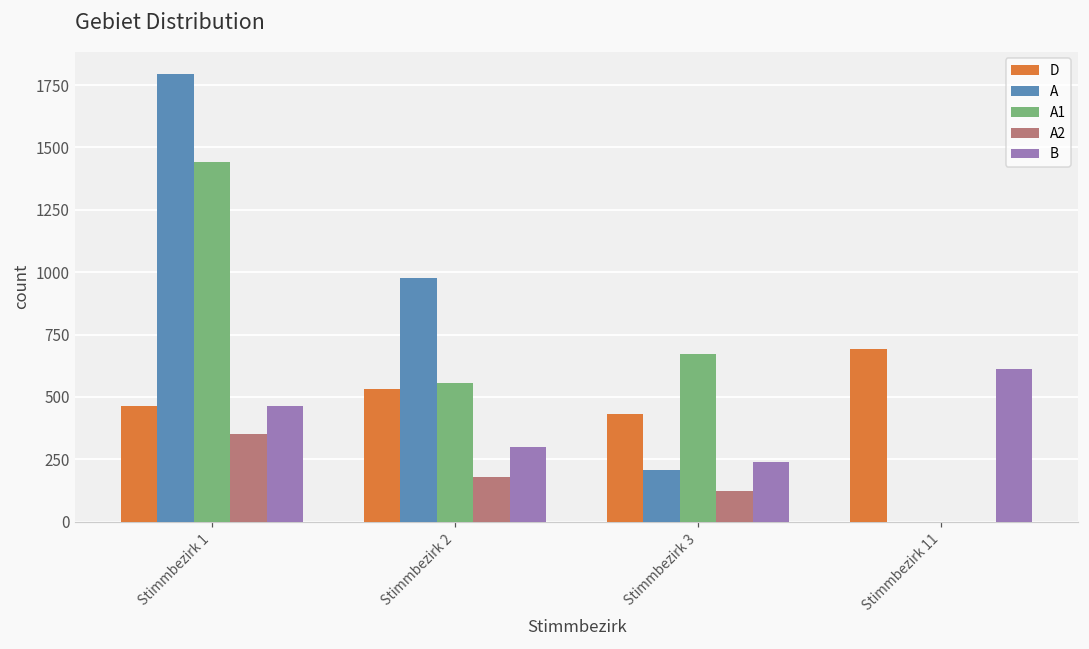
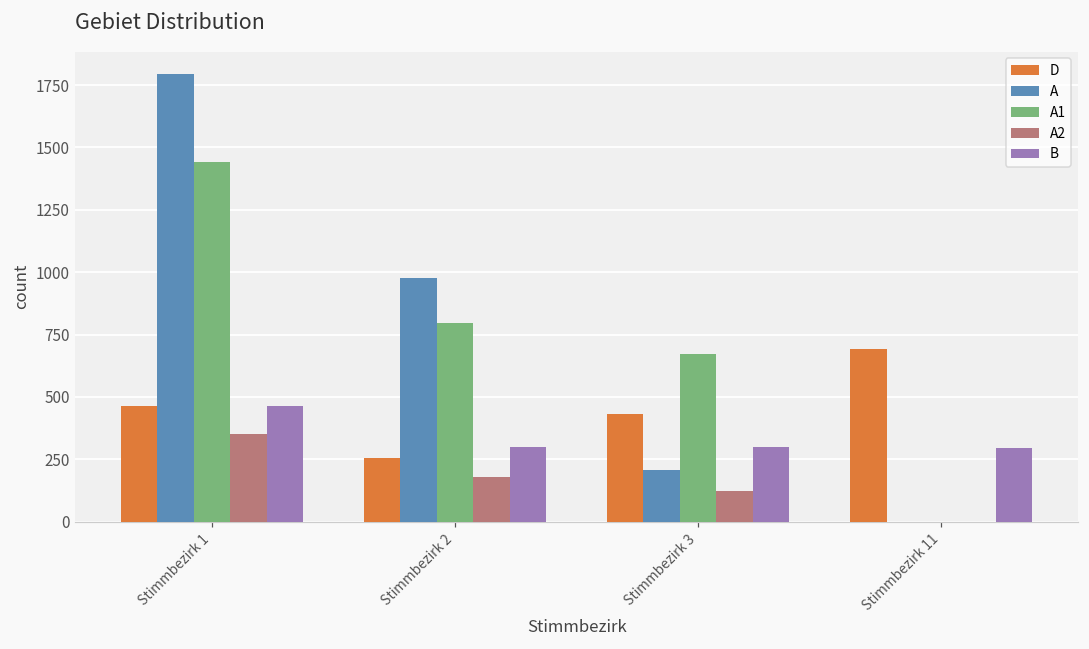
D, Stimmbezirk 2: 530 -> 250
A1, Stimmbezirk 2: 560 -> 800
B, Stimmbezirk 3: 240 -> 300
B, Stimmbezirk 11: 610 -> 290
